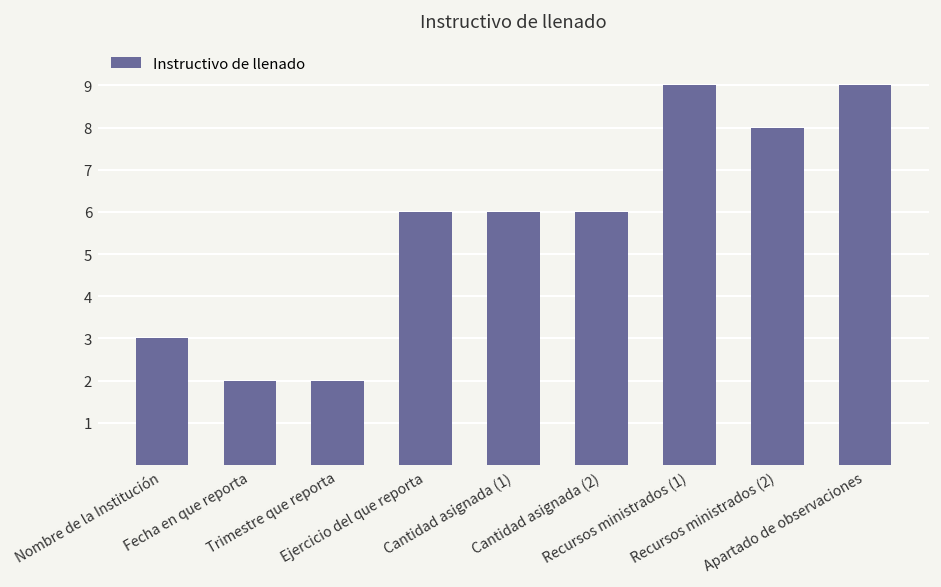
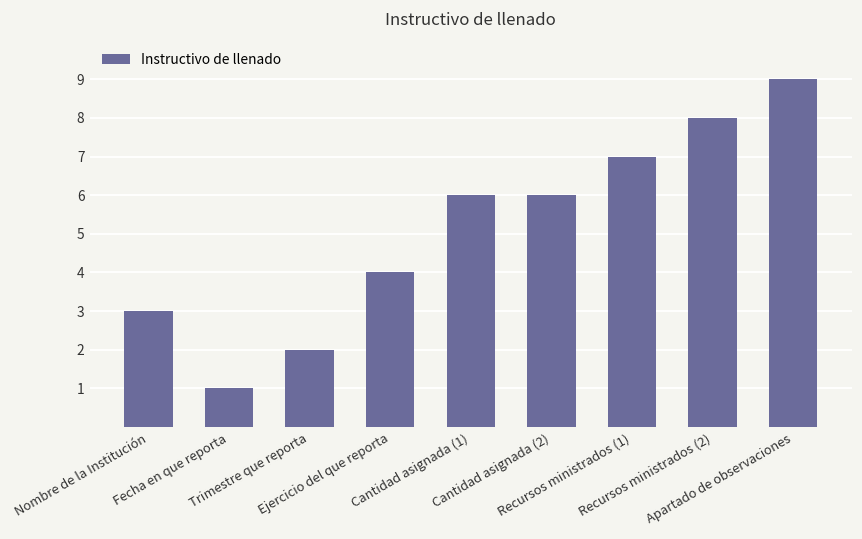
Fecha en que reporta: 2 -> 1
Ejercicio del que reporta: 6 -> 4
Recursos ministrados (1): 9 -> 7
